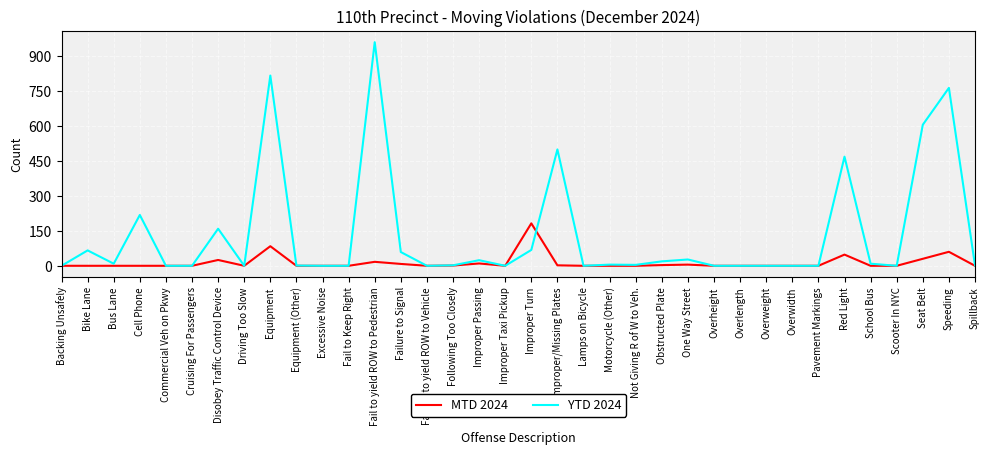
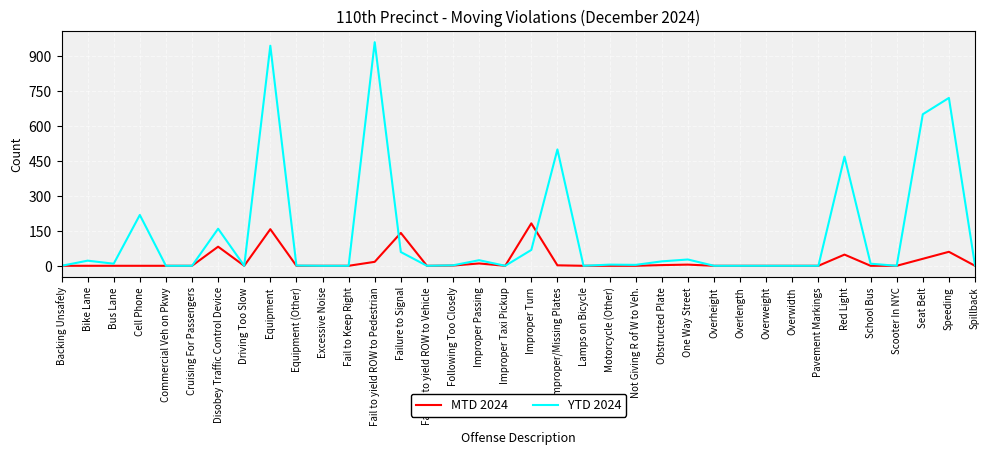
YTD 2024, Bike Lane: 70 -> 20
MTD 2024, Disobey Traffic Control Device: 30 -> 80
MTD 2024, Equipment: 80 -> 160
YTD 2024, Equipment: 820 -> 940
MTD 2024, Failure to Signal: 10 -> 140
YTD 2024, Seat Belt: 610 -> 650
YTD 2024, Speeding: 760 -> 720
